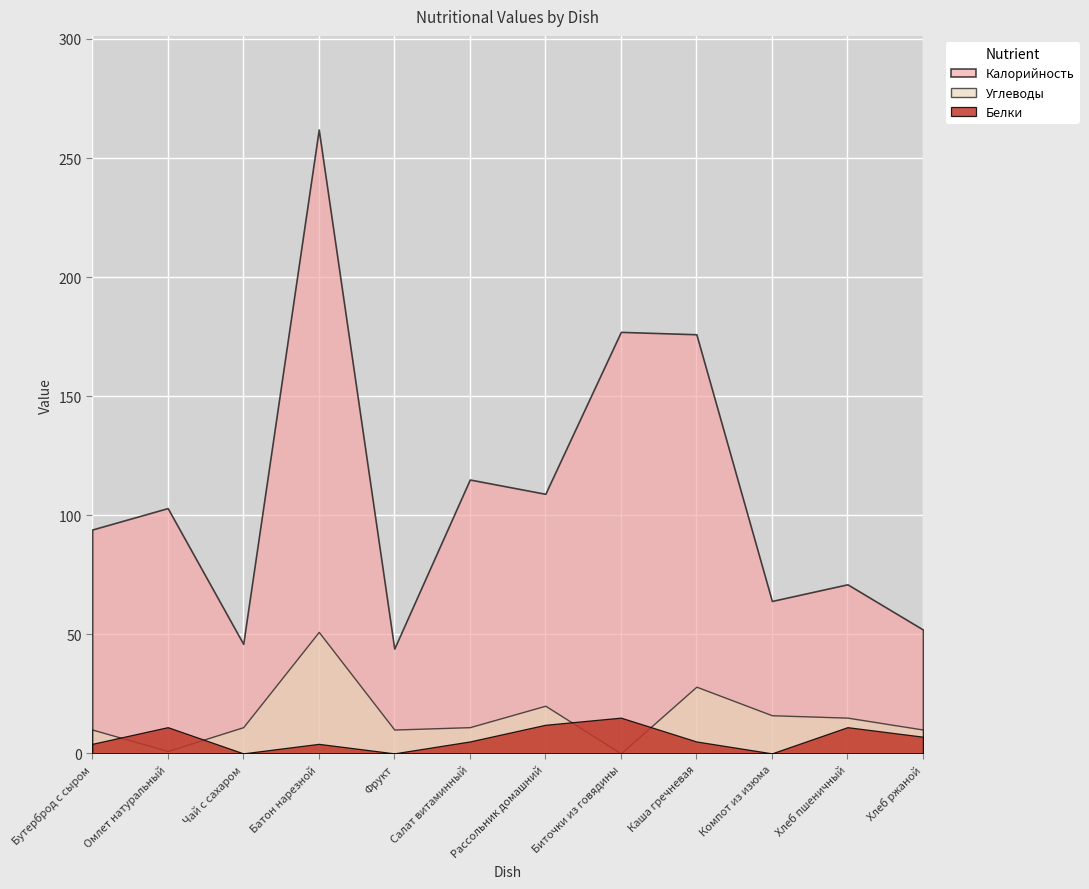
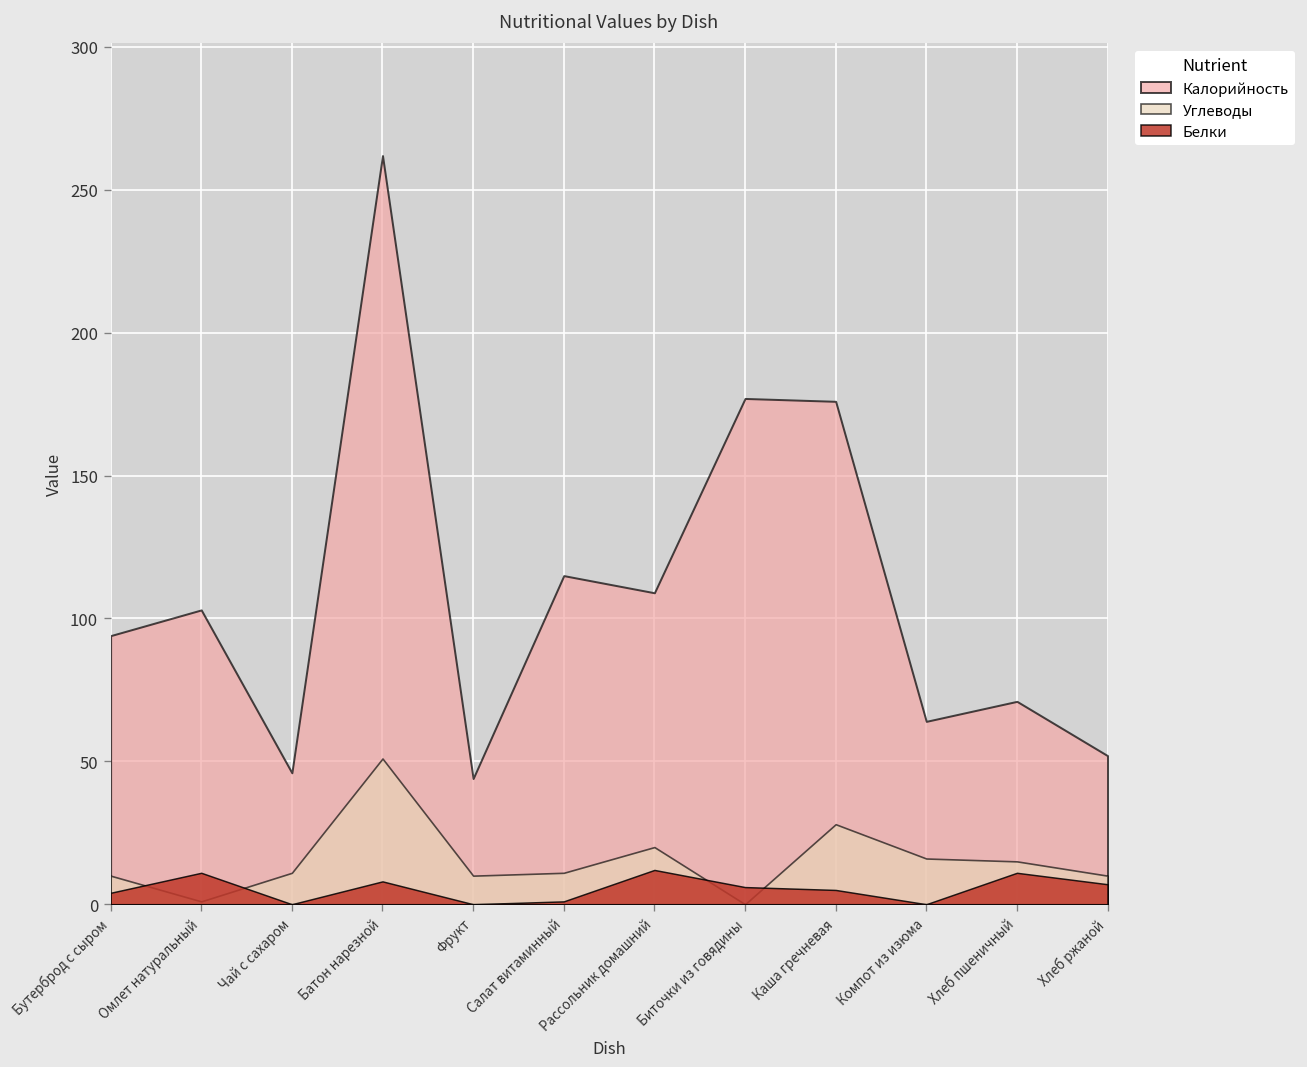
Белки, Батон нарезной: 4 -> 8
Белки, Салат витаминный: 5 -> 1
Белки, Биточки из говядины: 15 -> 6
